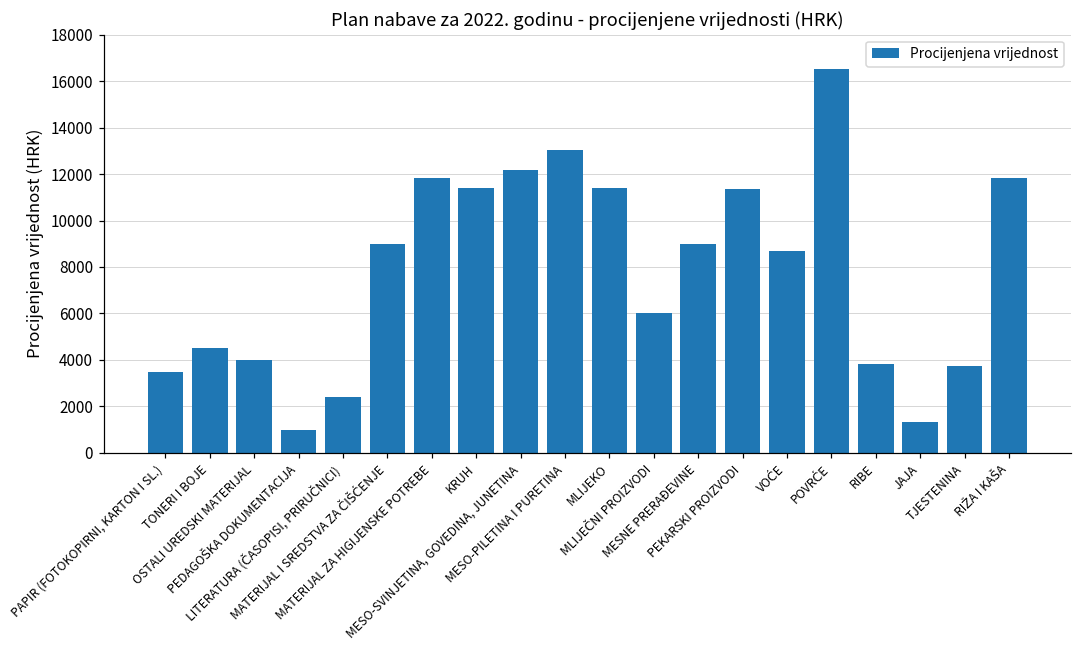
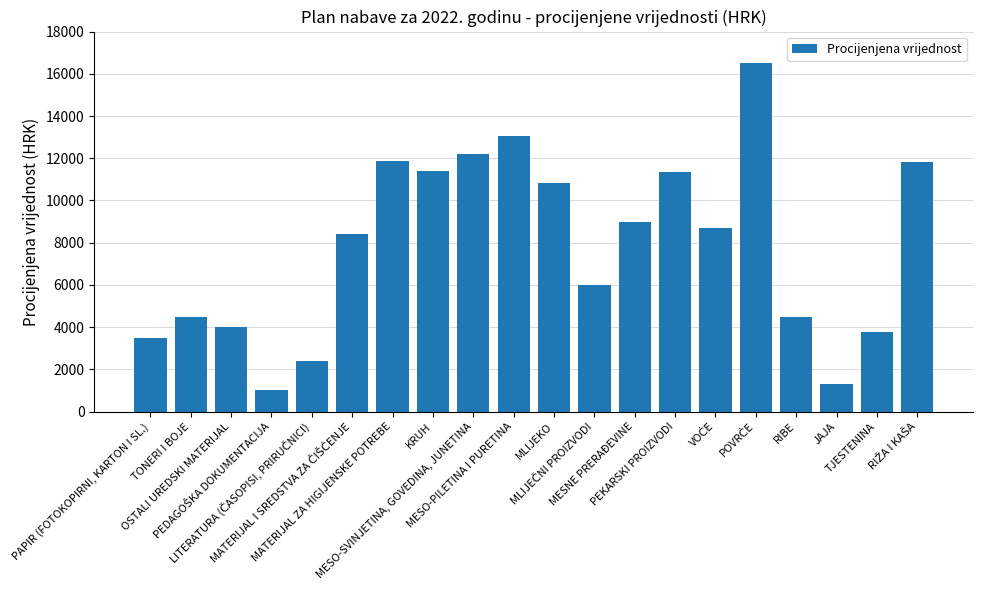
MATERIJAL I SREDSTVA ZA ČIŠĆENJE: 9000 -> 8400
MLIJEKO: 11400 -> 10800
RIBE: 3800 -> 4500
